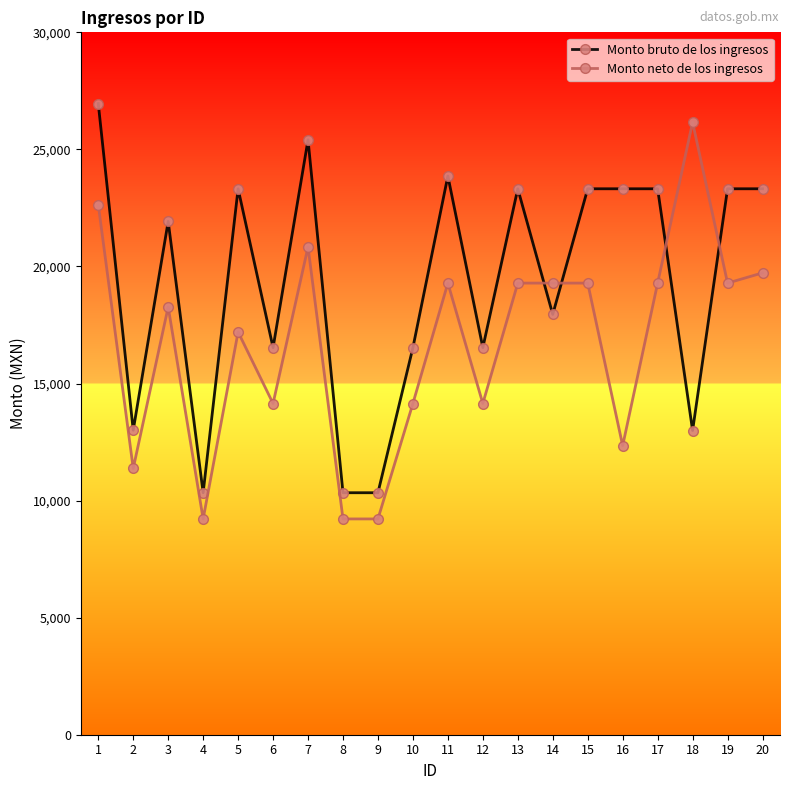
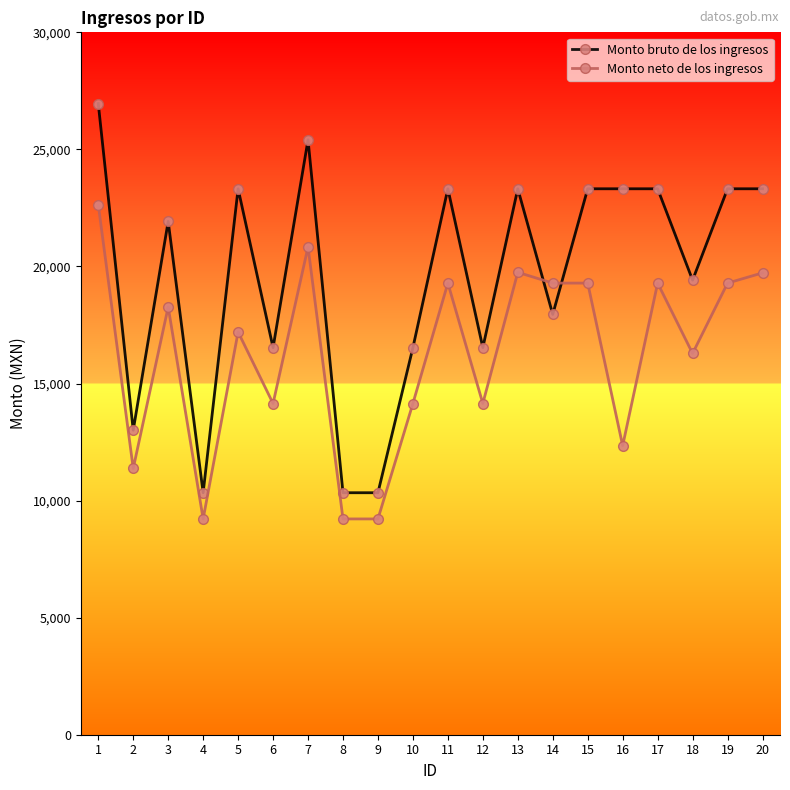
Monto bruto de los ingresos, 11: 23,900 -> 23,300
Monto neto de los ingresos, 13: 19,300 -> 19,800
Monto bruto de los ingresos, 18: 13,000 -> 19,400
Monto neto de los ingresos, 18: 26,200 -> 16,300
